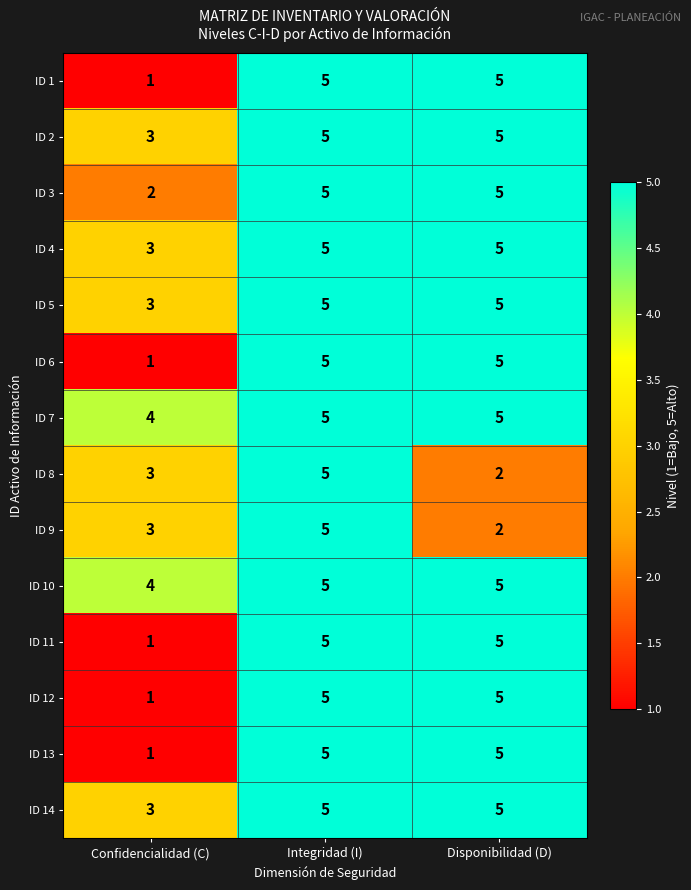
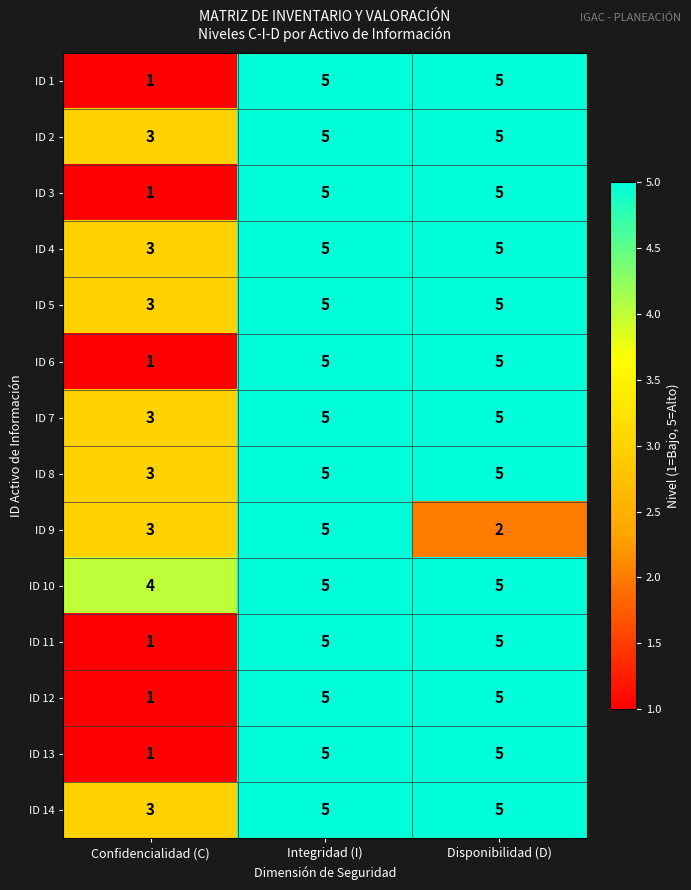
ID 3, Confidencialidad (C): 2 -> 1
ID 7, Confidencialidad (C): 4 -> 3
ID 8, Disponibilidad (D): 2 -> 5
